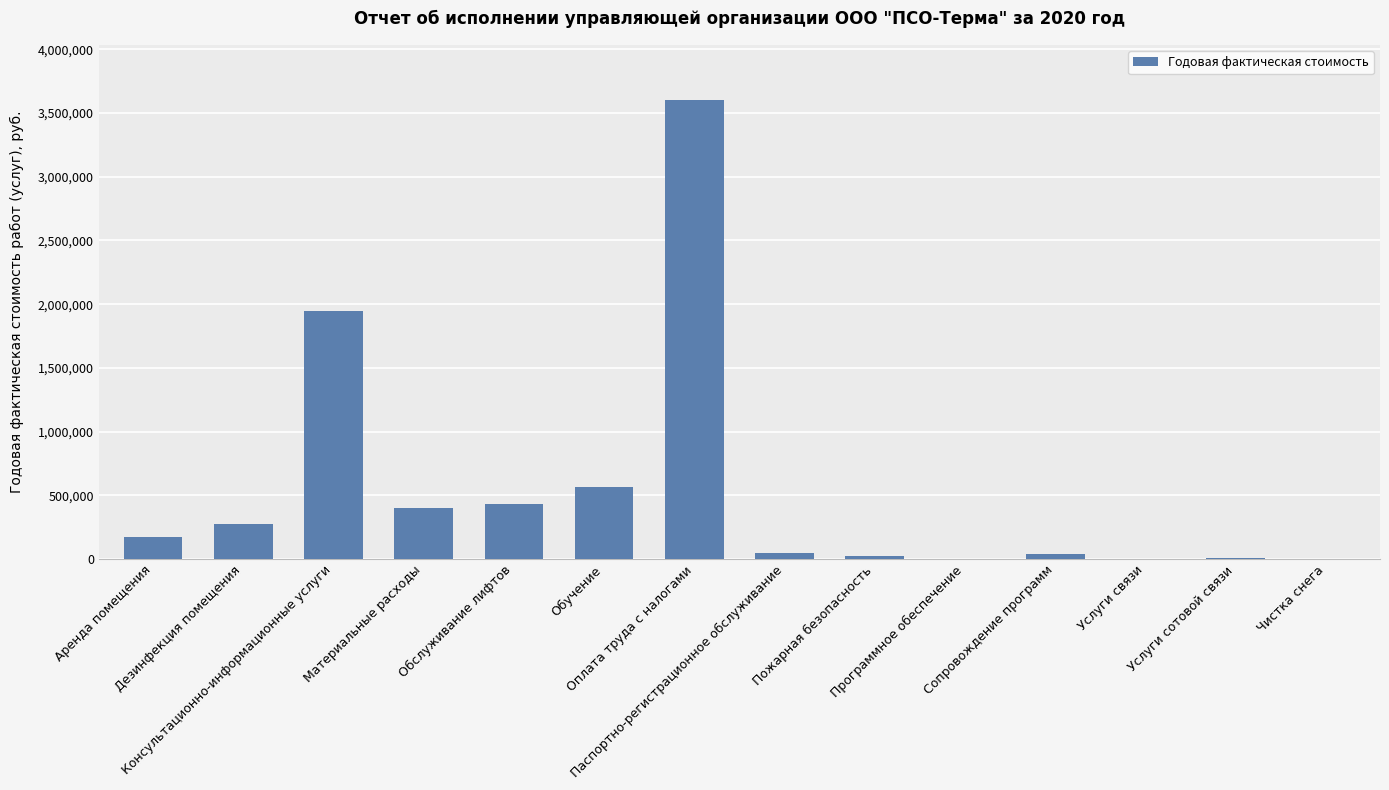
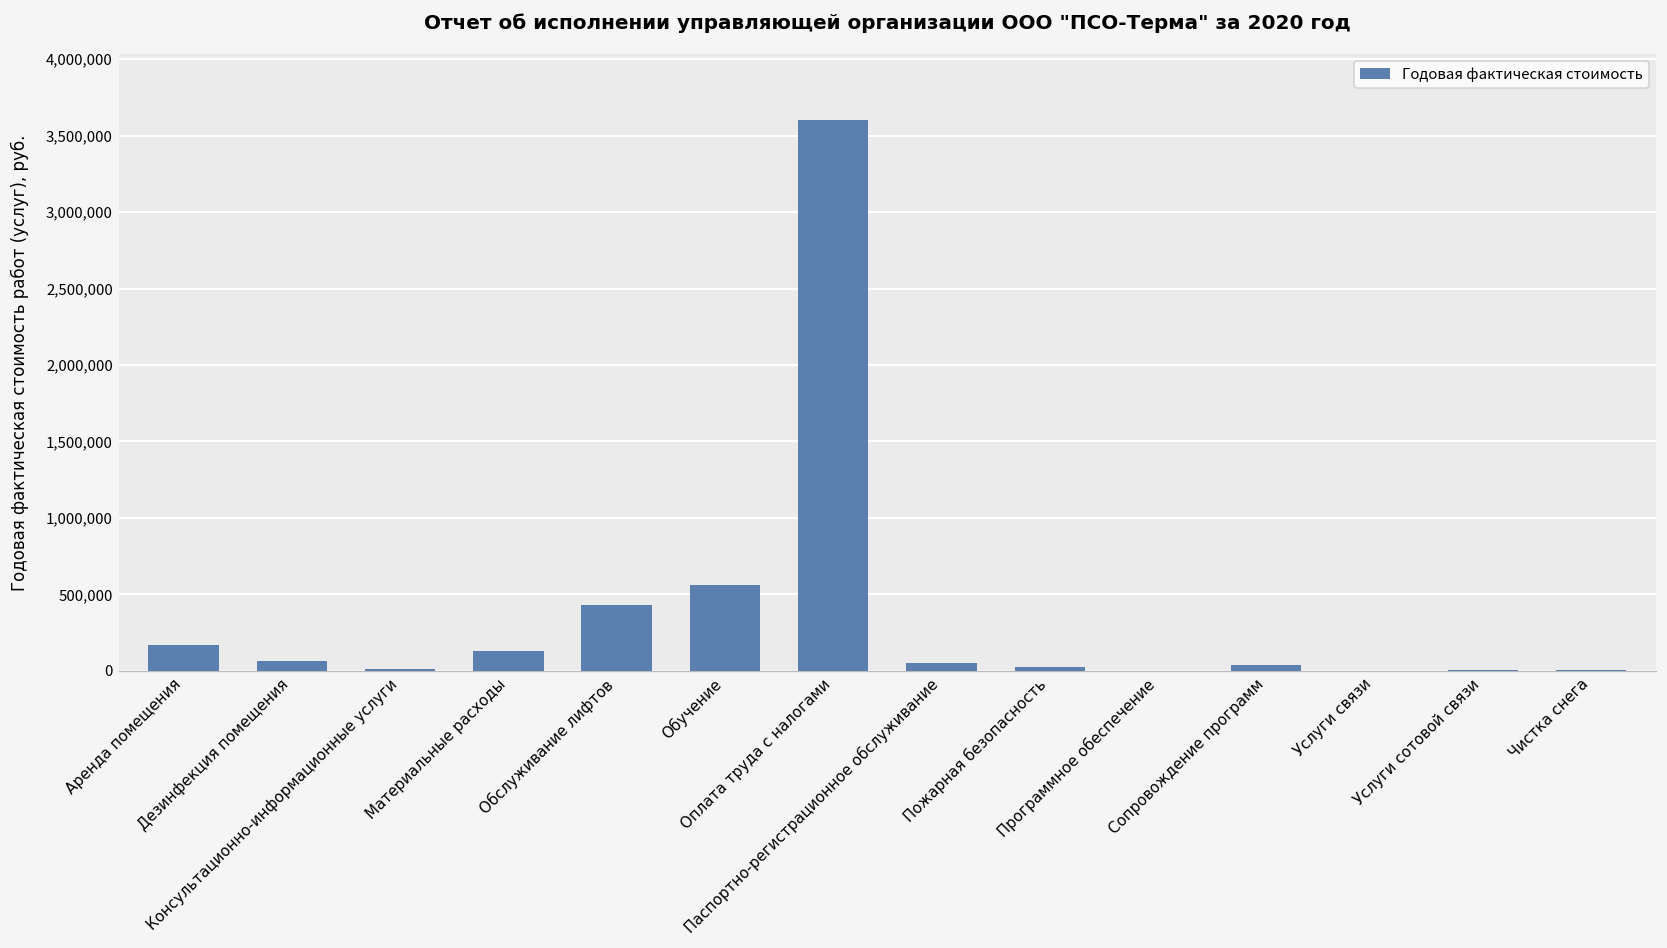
Дезинфекция помещения: 270,000 -> 60,000
Консультационно-информационные услуги: 1,950,000 -> 10,000
Материальные расходы: 400,000 -> 130,000
